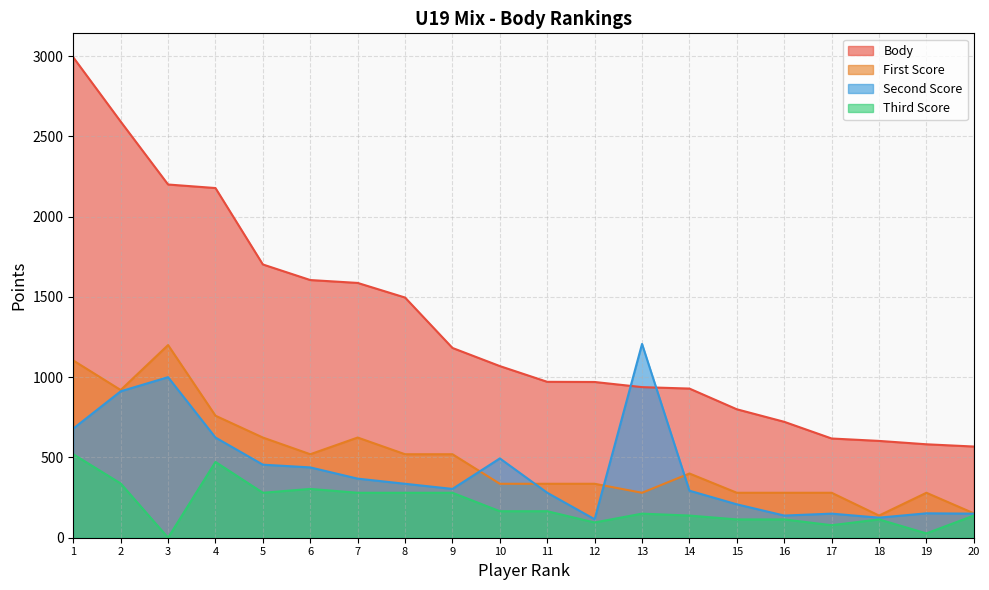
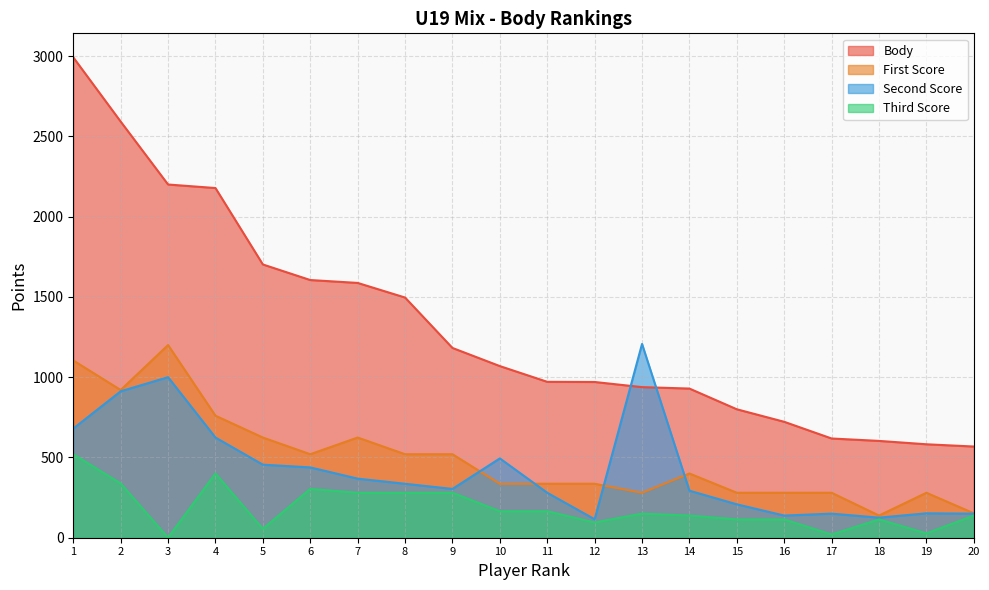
Third Score, 4: 470 -> 400
Third Score, 5: 280 -> 60
Third Score, 17: 80 -> 20
